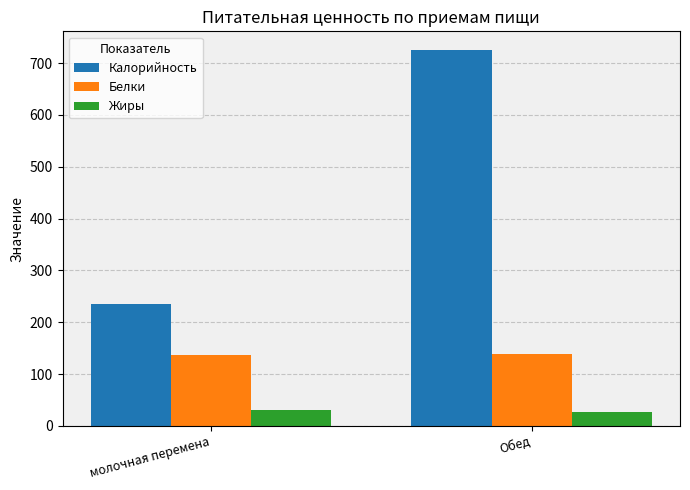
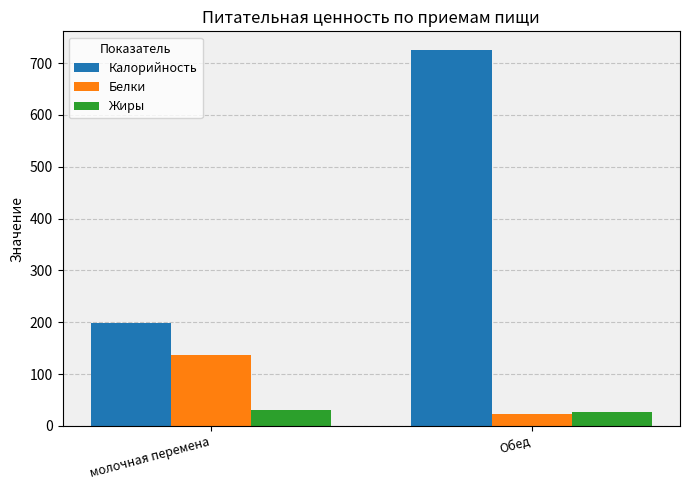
Калорийность, молочная перемена: 230 -> 200
Белки, Обед: 140 -> 20
